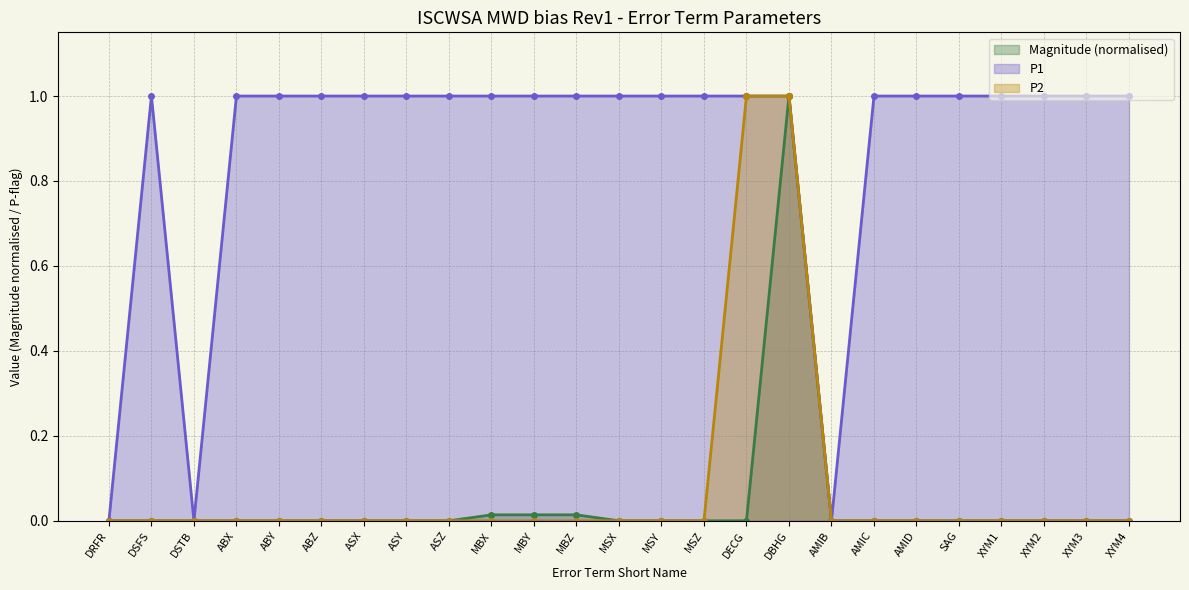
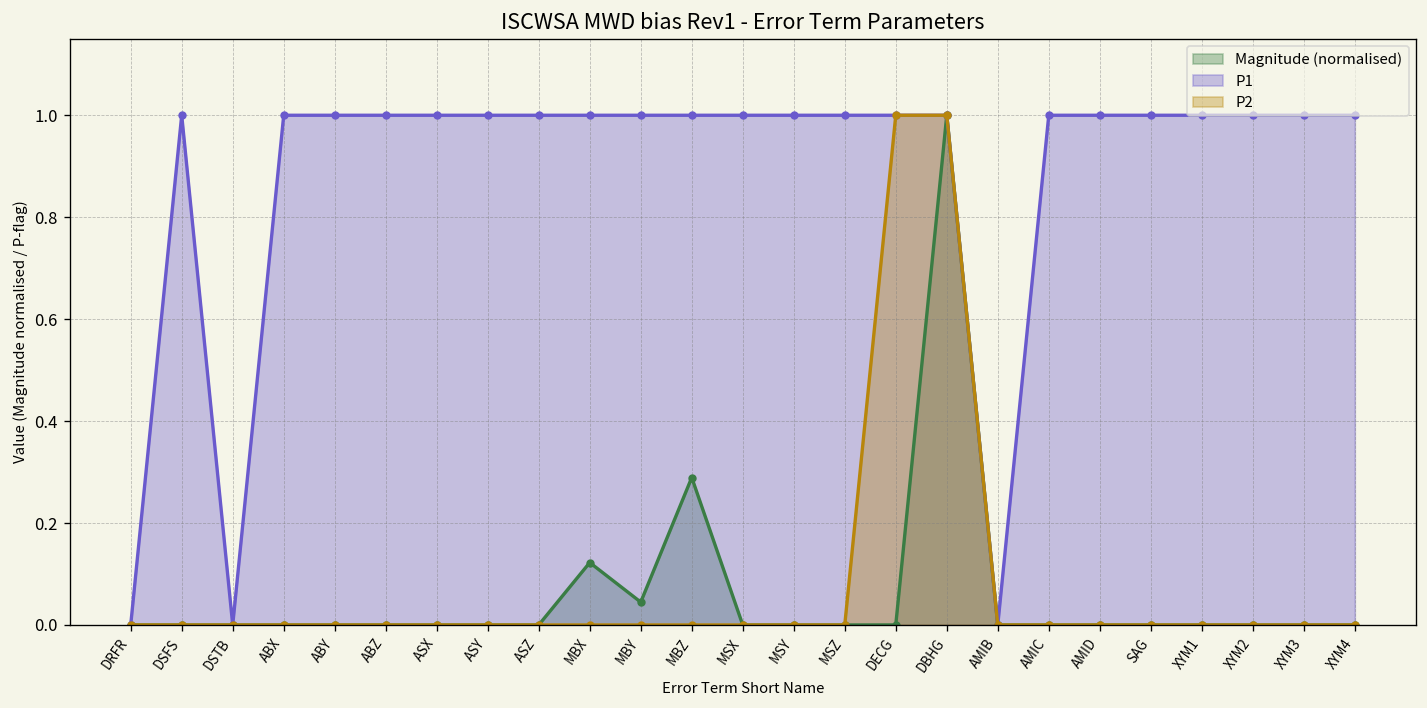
Magnitude (normalised), MBX: 0.01 -> 0.12
Magnitude (normalised), MBY: 0.01 -> 0.04
Magnitude (normalised), MBZ: 0.01 -> 0.29
